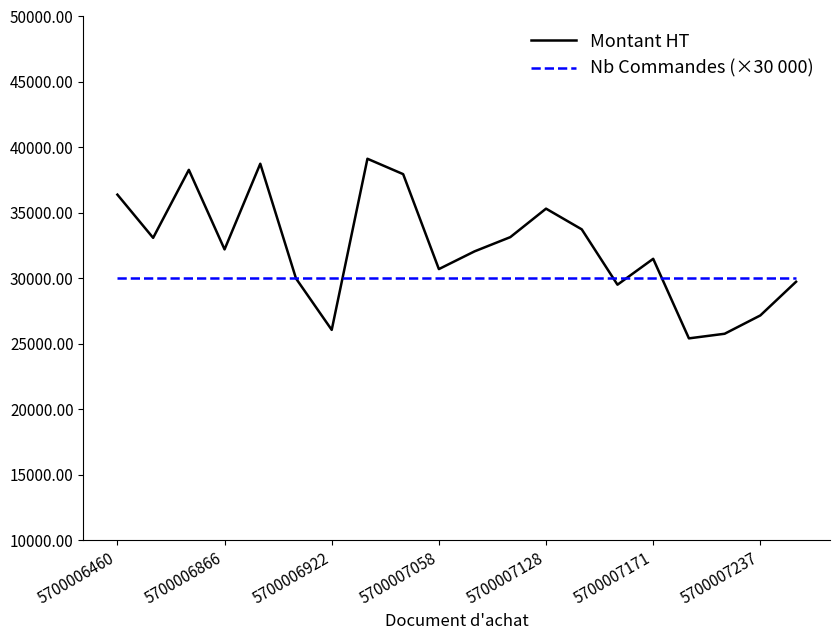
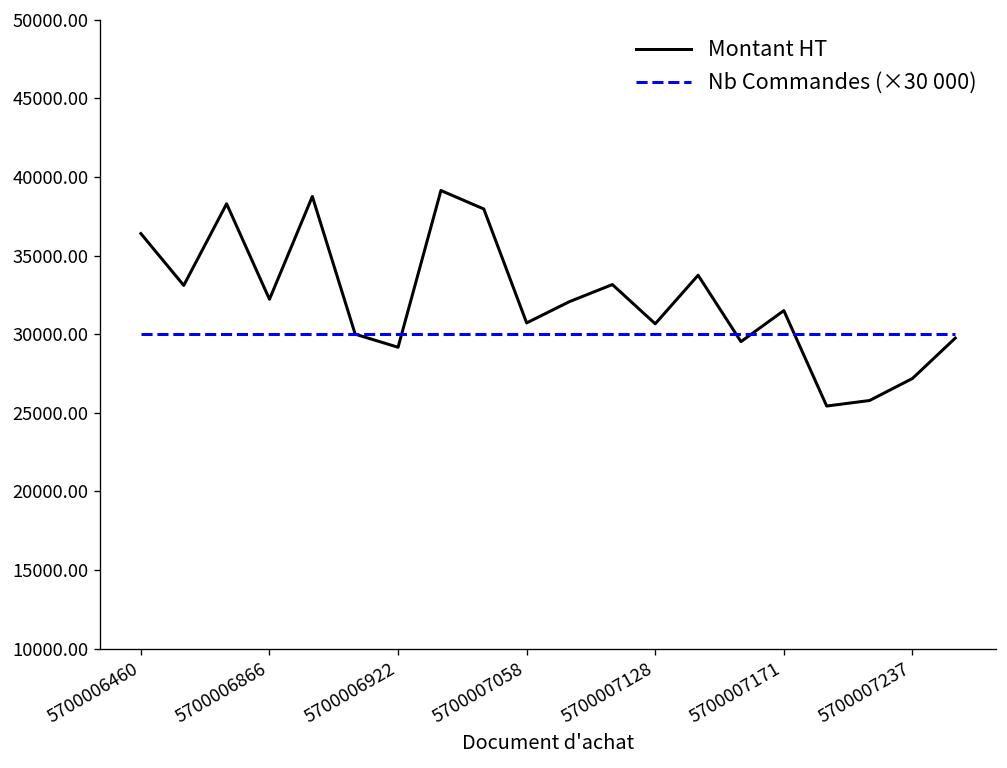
Montant HT, 5700006922: 26100 -> 29200
Montant HT, 5700007128: 35300 -> 30700
